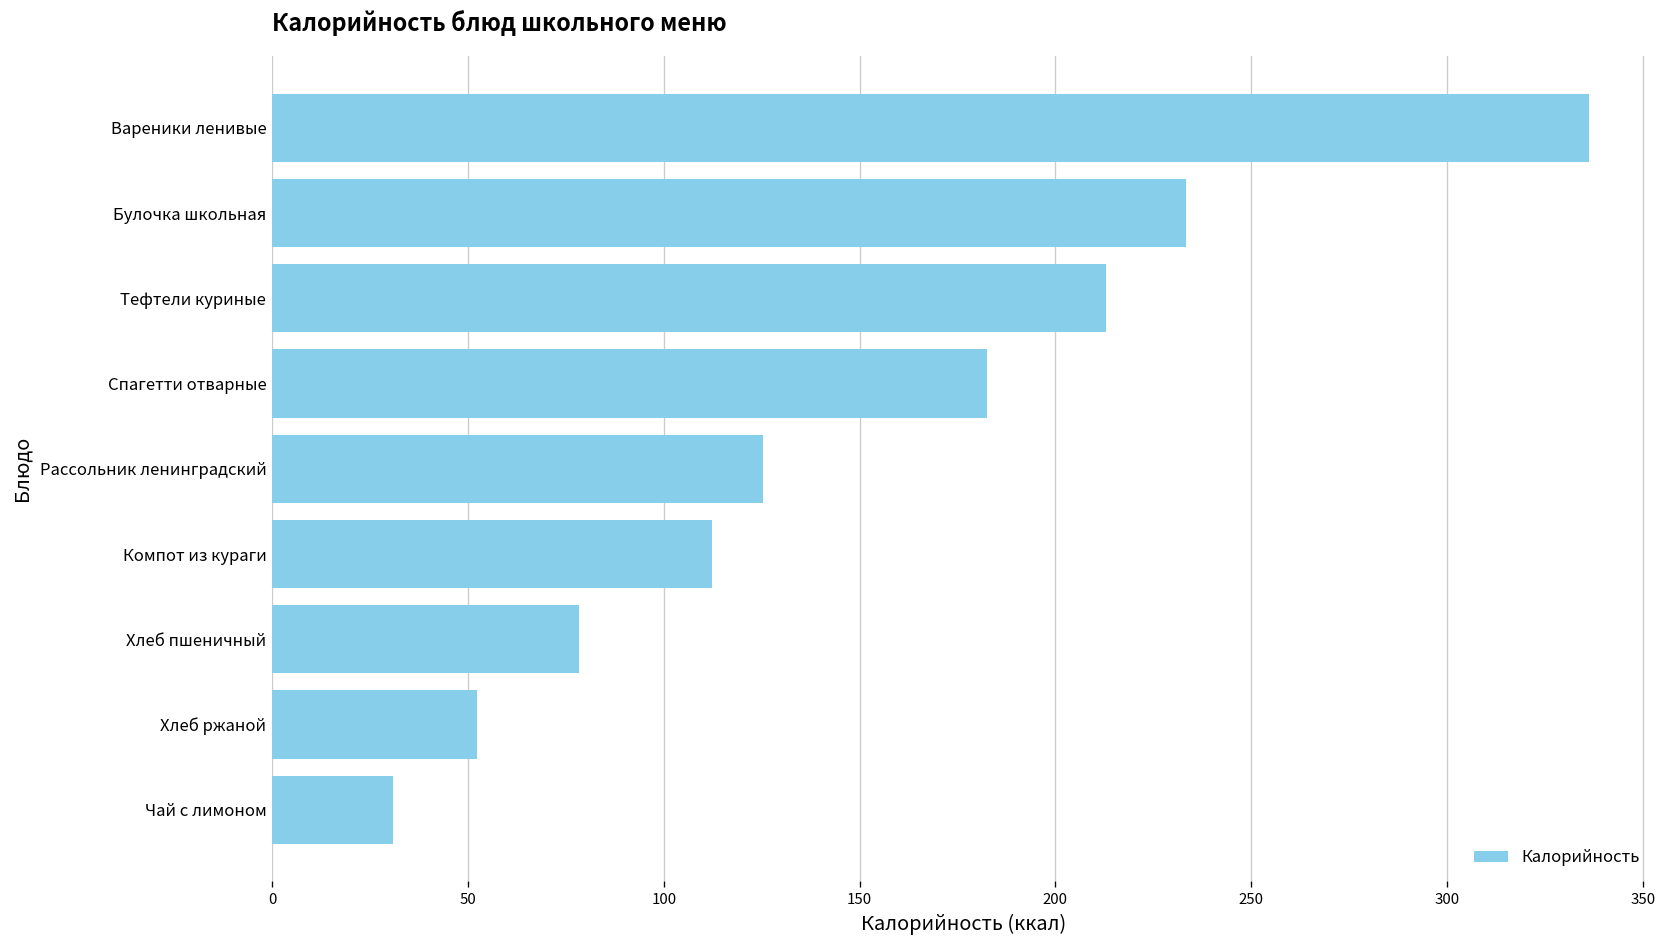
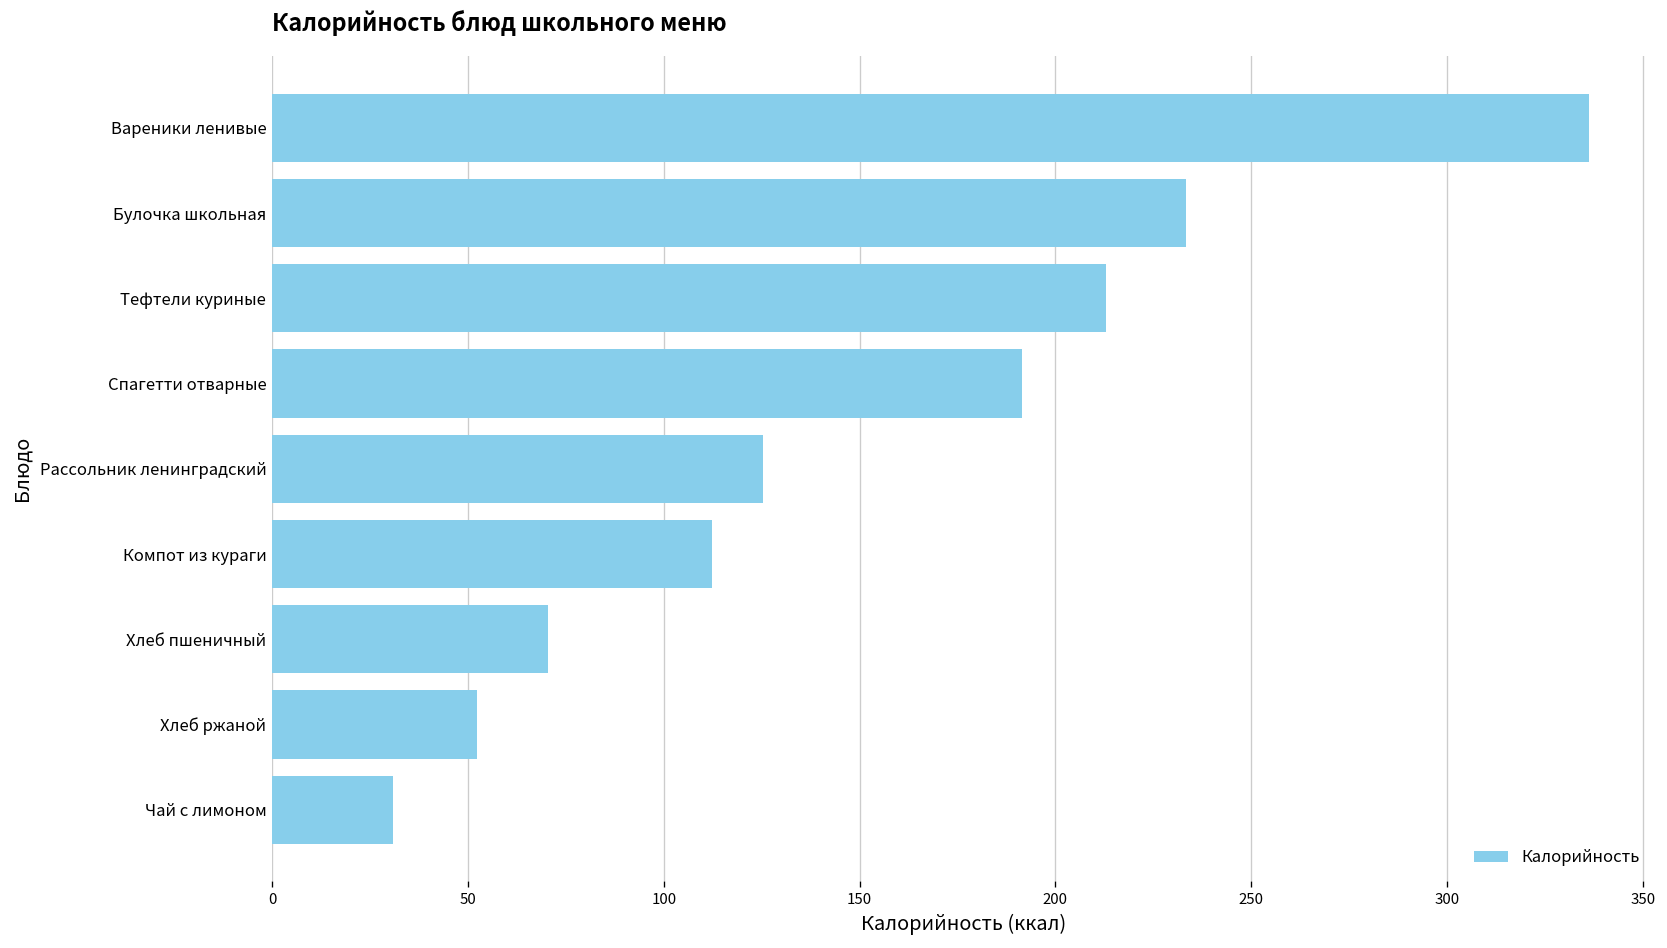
Спагетти отварные: 183 -> 191
Хлеб пшеничный: 78 -> 71
